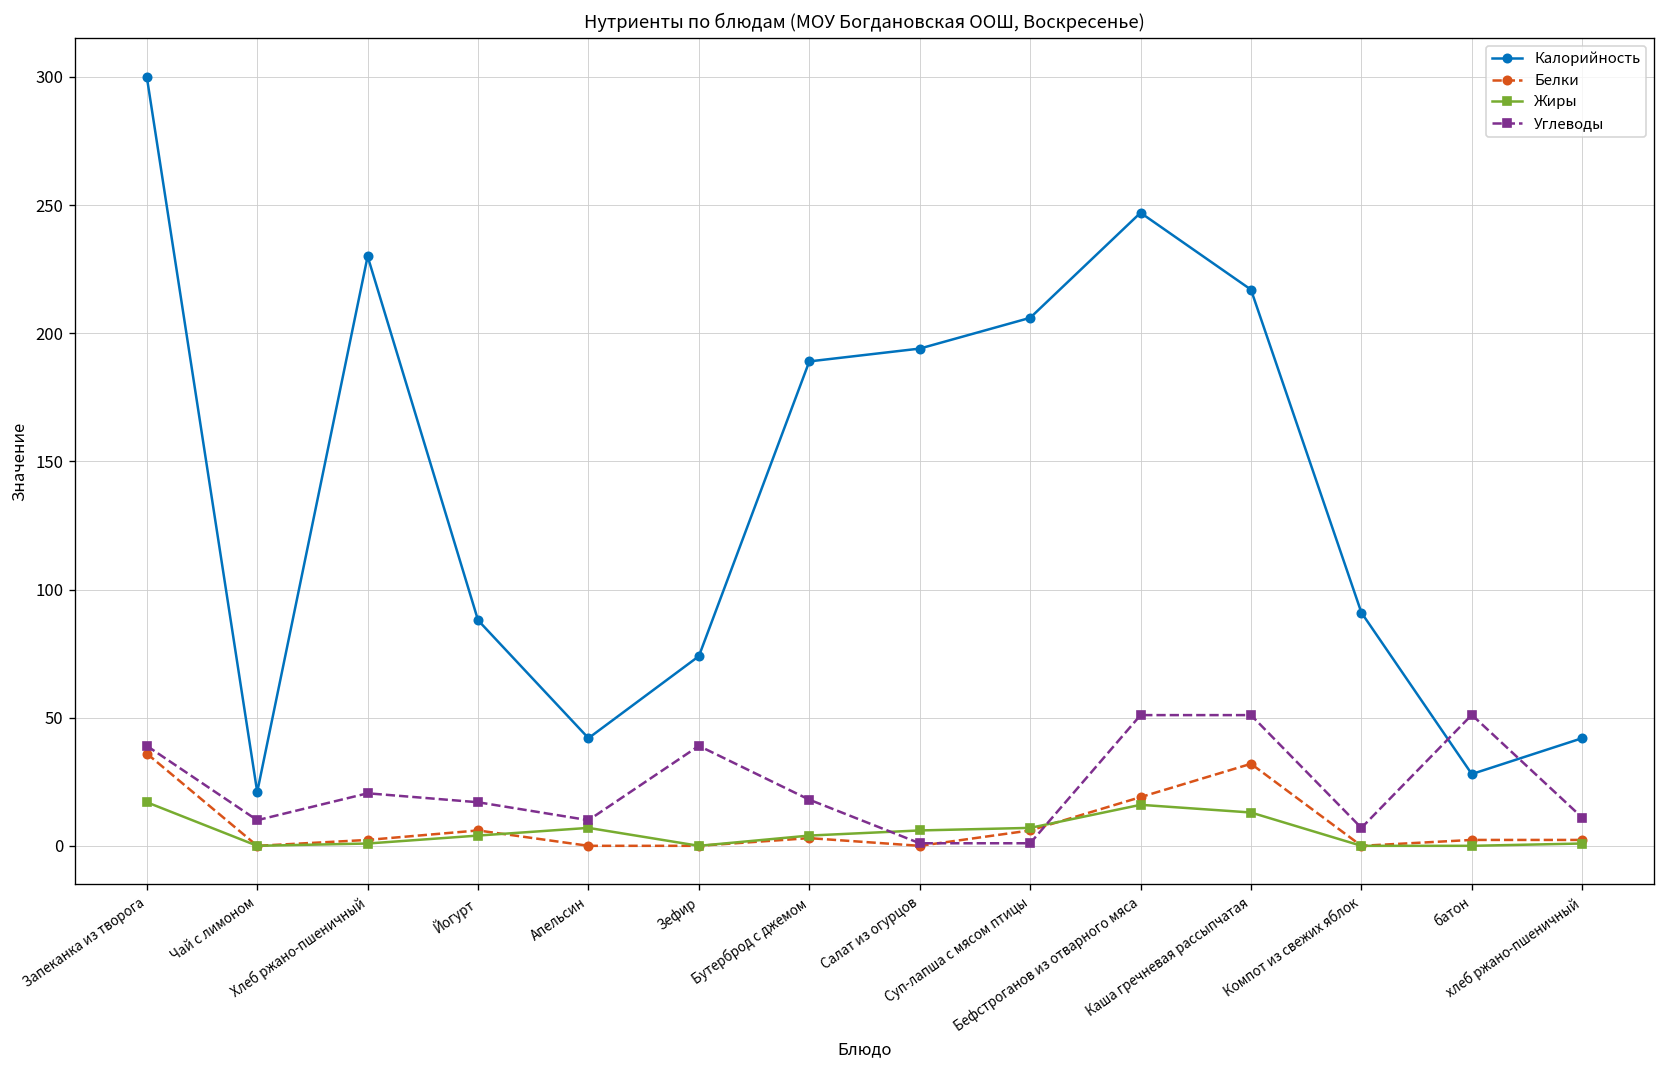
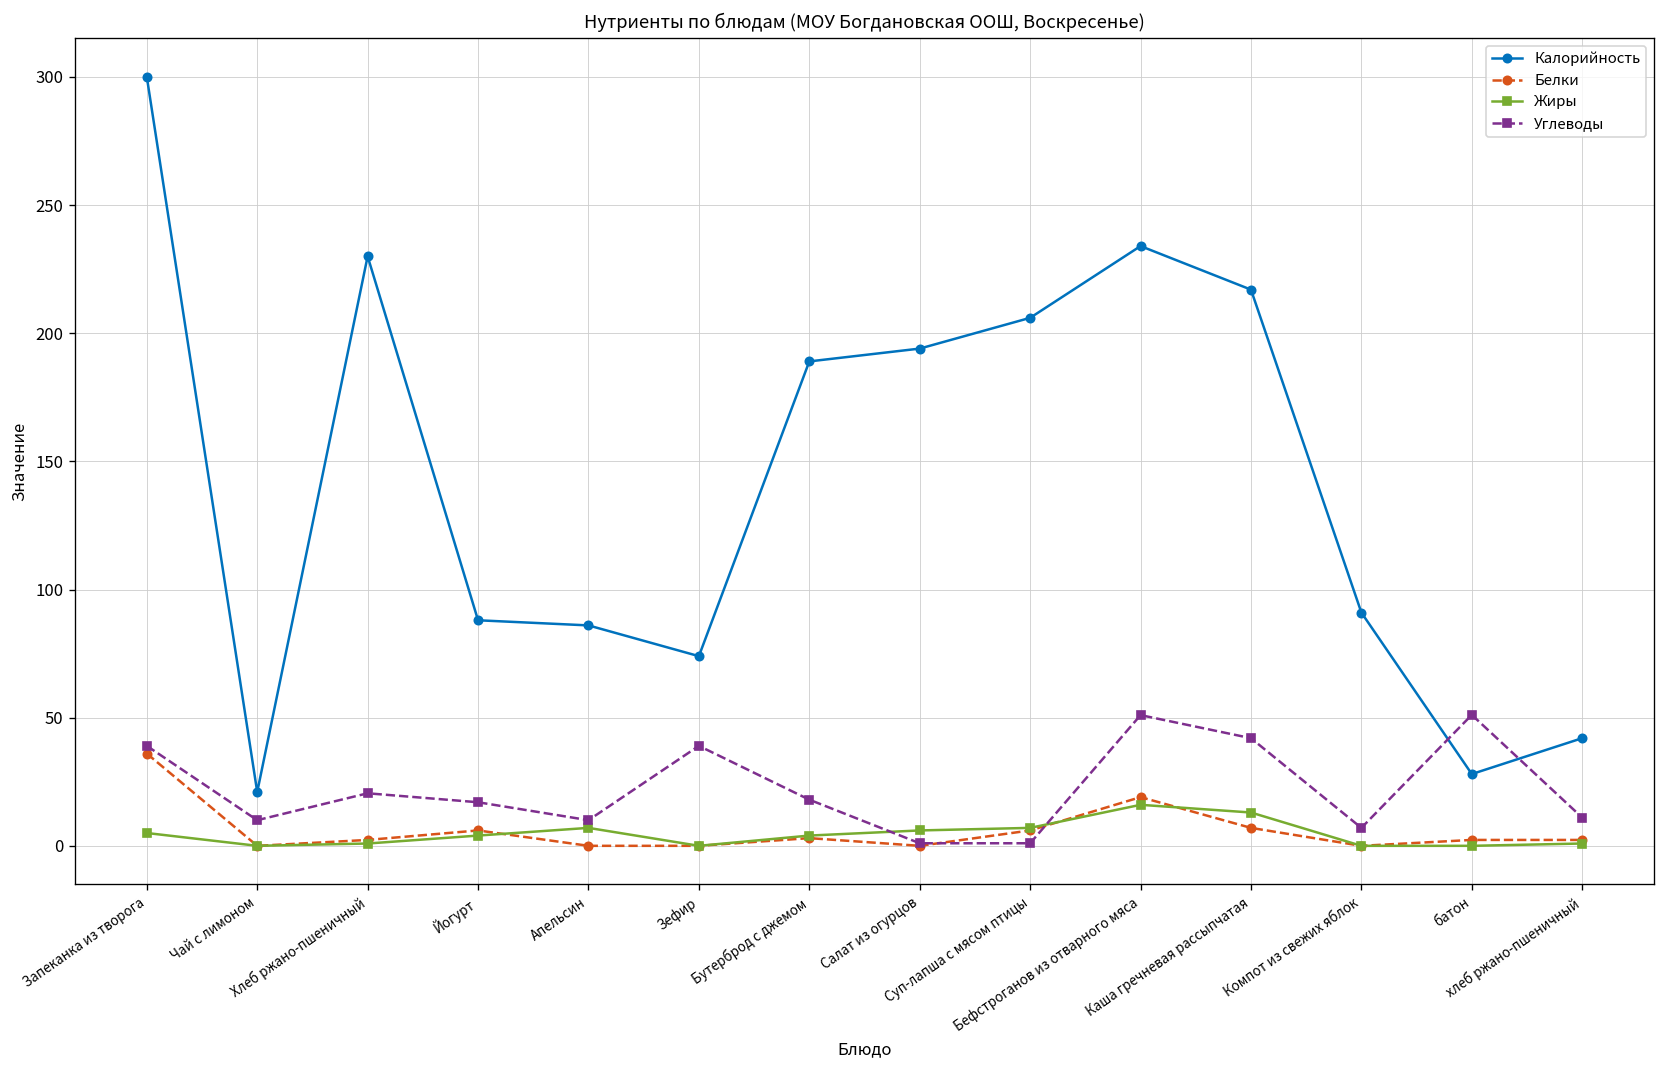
Жиры, Запеканка из творога: 17 -> 5
Калорийность, Апельсин: 42 -> 86
Калорийность, Бефстроганов из отварного мяса: 247 -> 234
Белки, Каша гречневая рассыпчатая: 32 -> 7
Углеводы, Каша гречневая рассыпчатая: 51 -> 42
